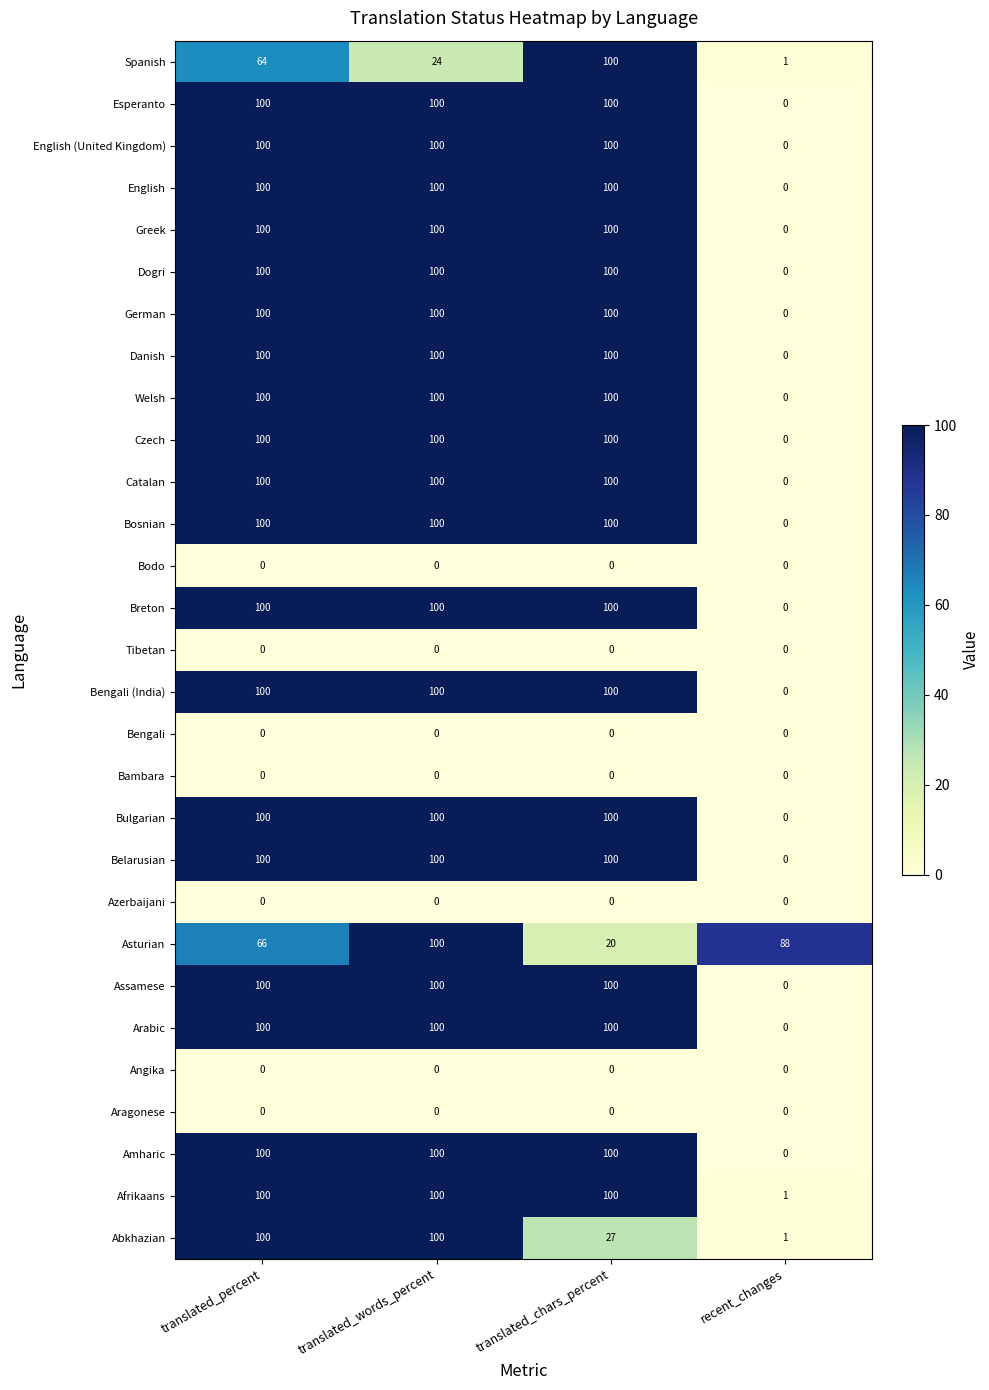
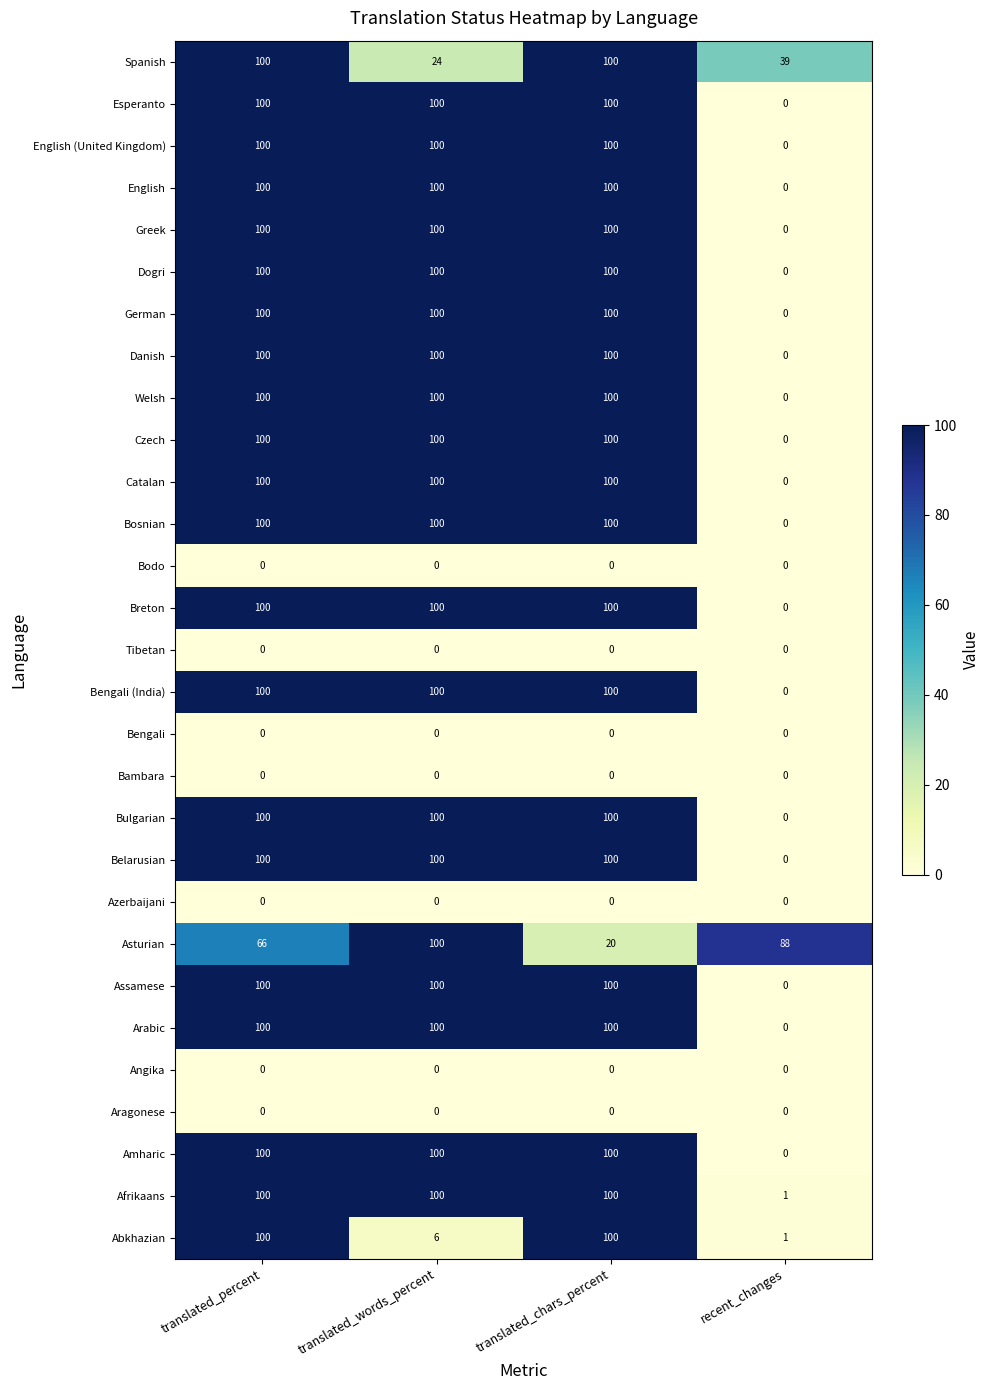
Spanish, translated_percent: 64 -> 100
Spanish, recent_changes: 1 -> 39
Abkhazian, translated_words_percent: 100 -> 6
Abkhazian, translated_chars_percent: 27 -> 100
